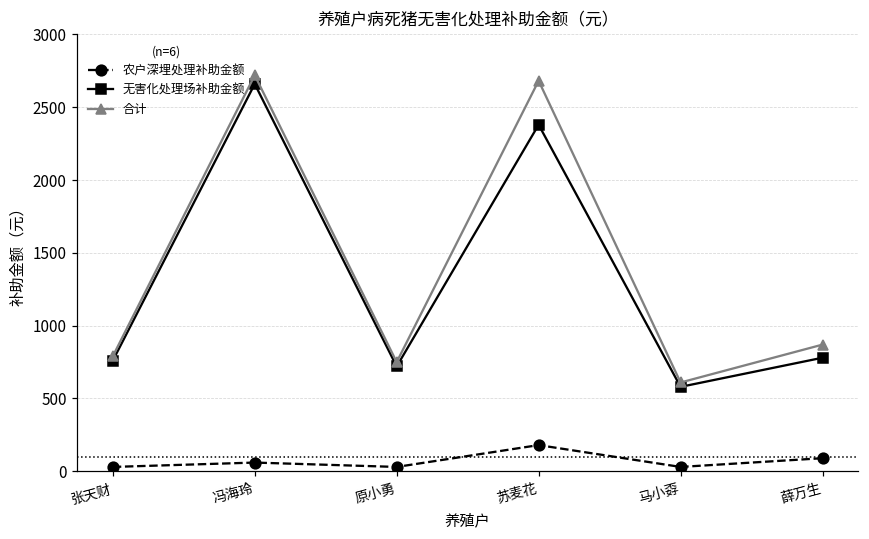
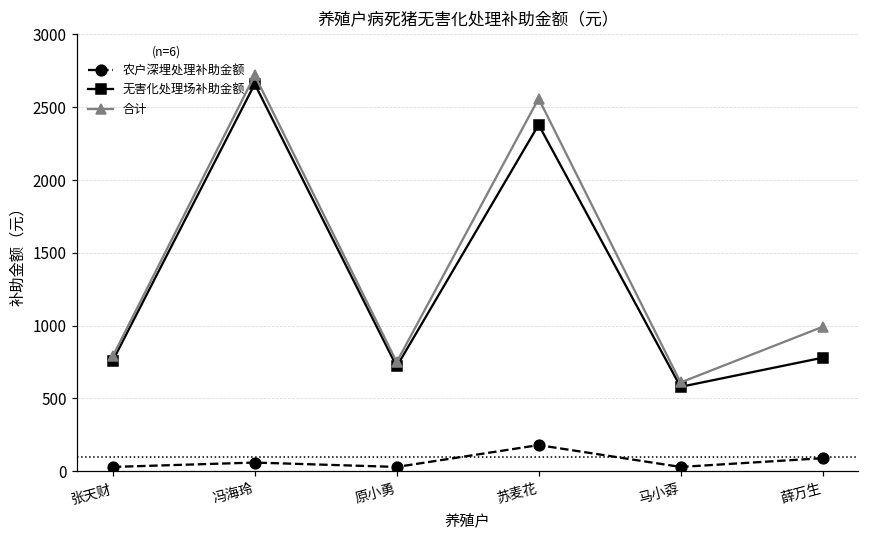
合计, 苏麦花: 2680 -> 2560
合计, 薛万生: 870 -> 990
